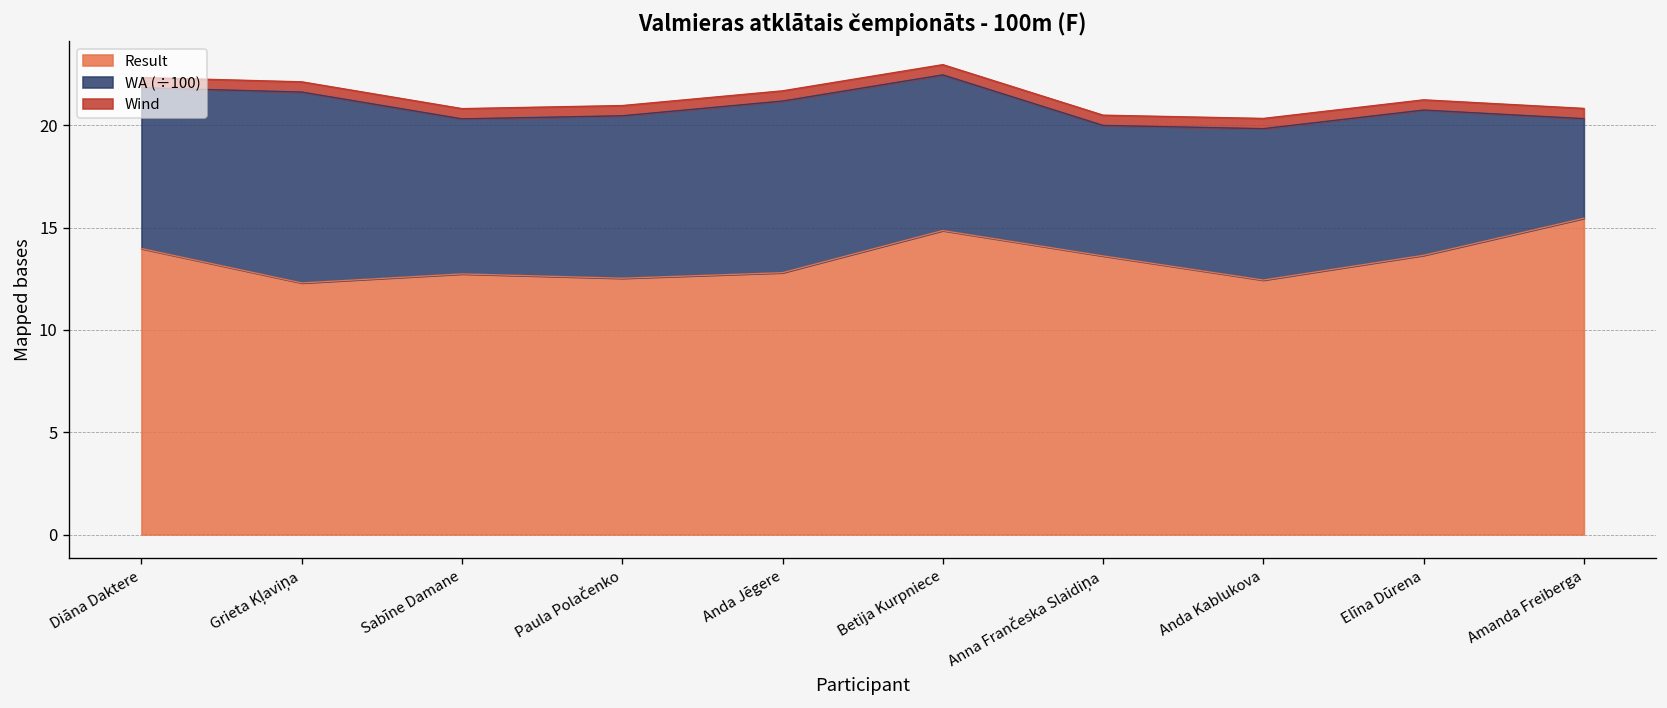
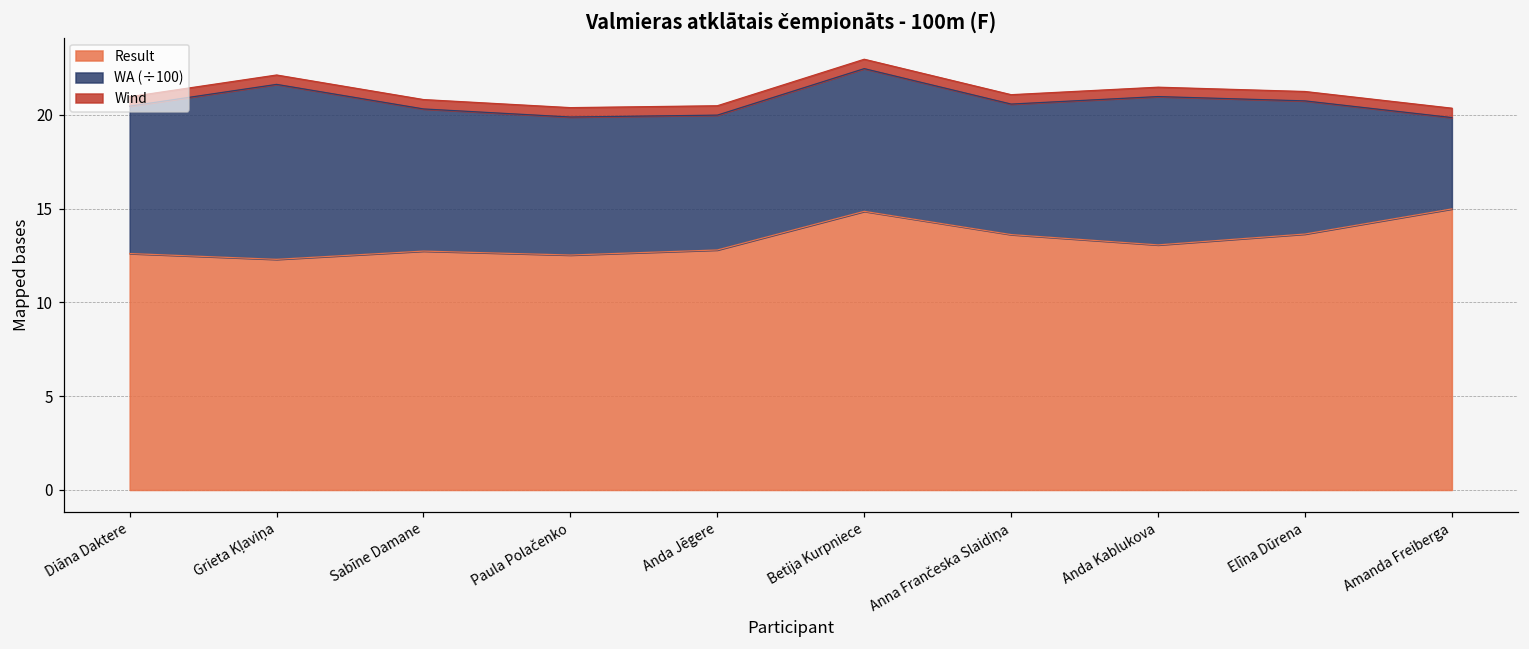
Result, Diāna Daktere: 14.0 -> 12.6
WA (÷100), Paula Polačenko: 7.9 -> 7.4
WA (÷100), Anda Jēgere: 8.4 -> 7.2
WA (÷100), Anna Frančeska Slaidiņa: 6.4 -> 7.0
Result, Anda Kablukova: 12.4 -> 13.1
WA (÷100), Anda Kablukova: 7.4 -> 7.9
Result, Amanda Freiberga: 15.5 -> 15.0
